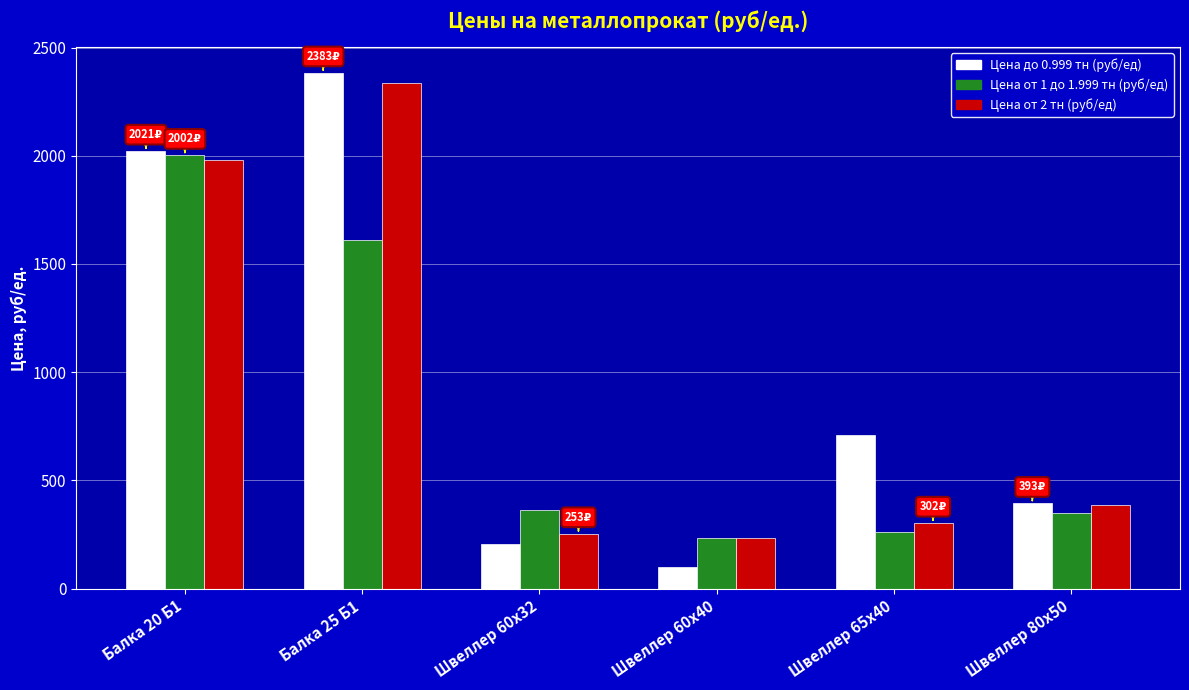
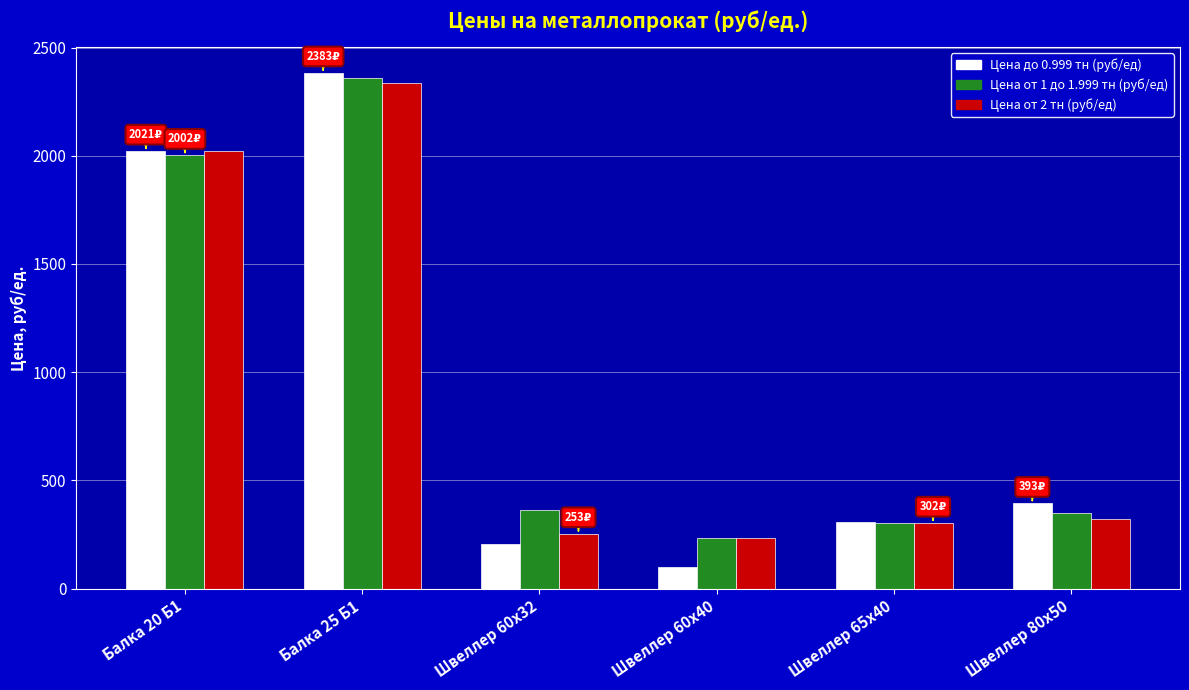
Цена от 2 тн (руб/ед), Балка 20 Б1: 1980 -> 2020
Цена от 1 до 1.999 тн (руб/ед), Балка 25 Б1: 1610 -> 2360
Цена до 0.999 тн (руб/ед), Швеллер 65х40: 710 -> 310
Цена от 1 до 1.999 тн (руб/ед), Швеллер 65х40: 260 -> 310
Цена от 2 тн (руб/ед), Швеллер 80х50: 390 -> 320
